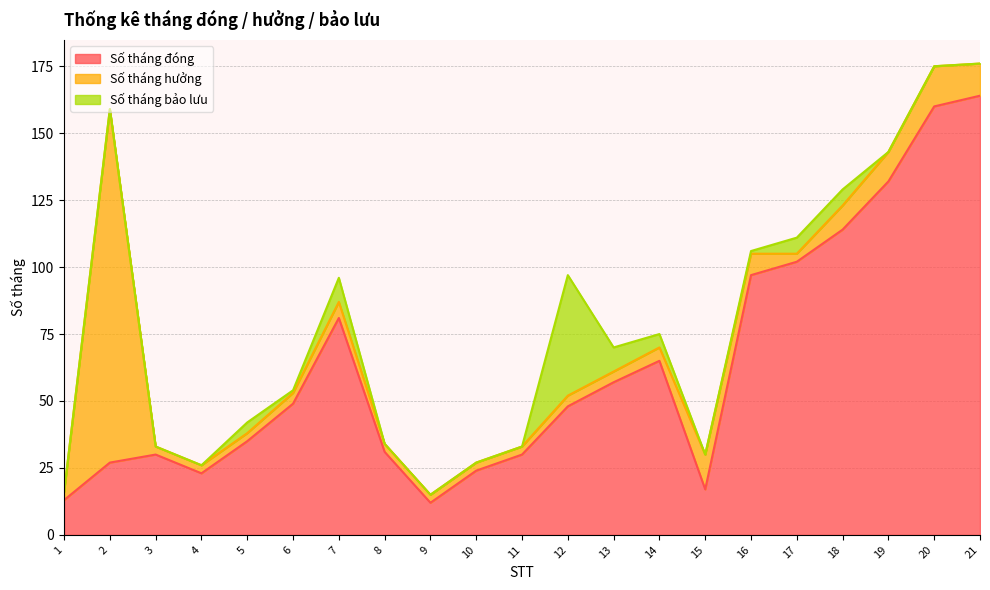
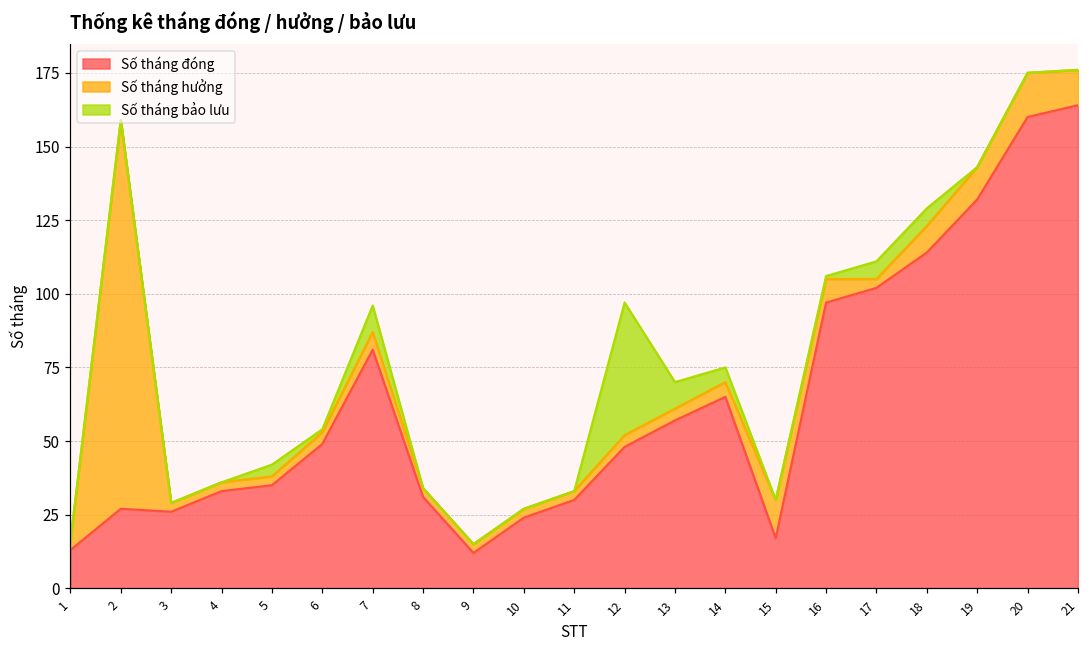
Số tháng đóng, 3: 30 -> 26
Số tháng đóng, 4: 23 -> 33
